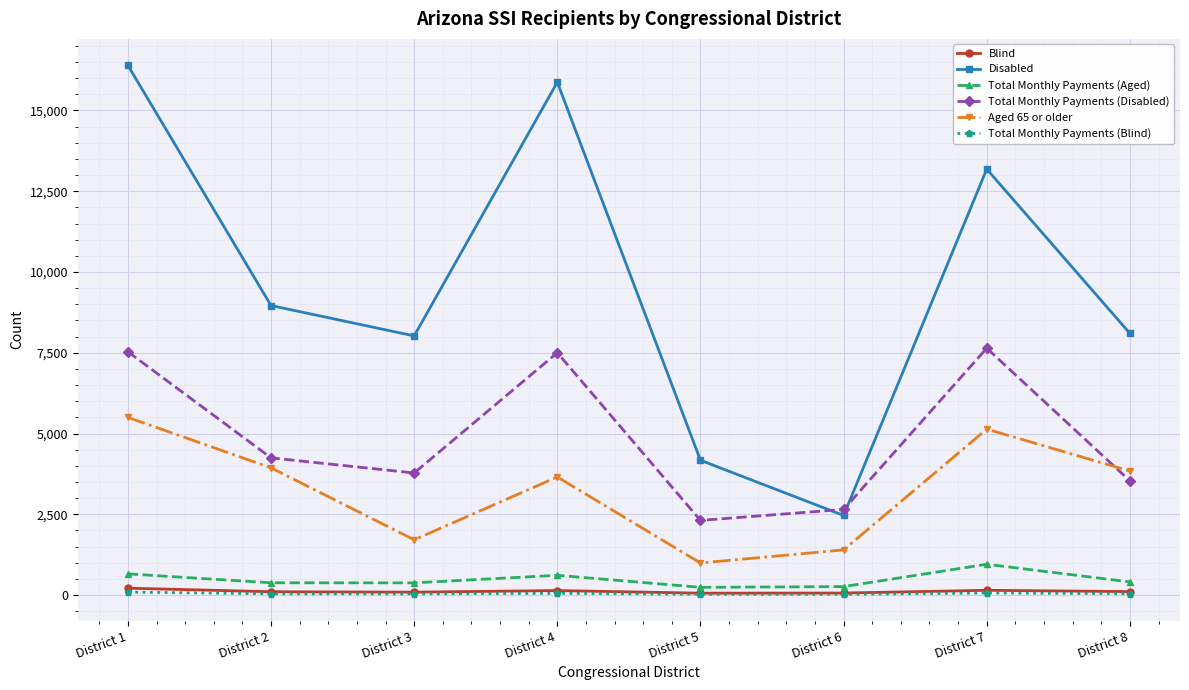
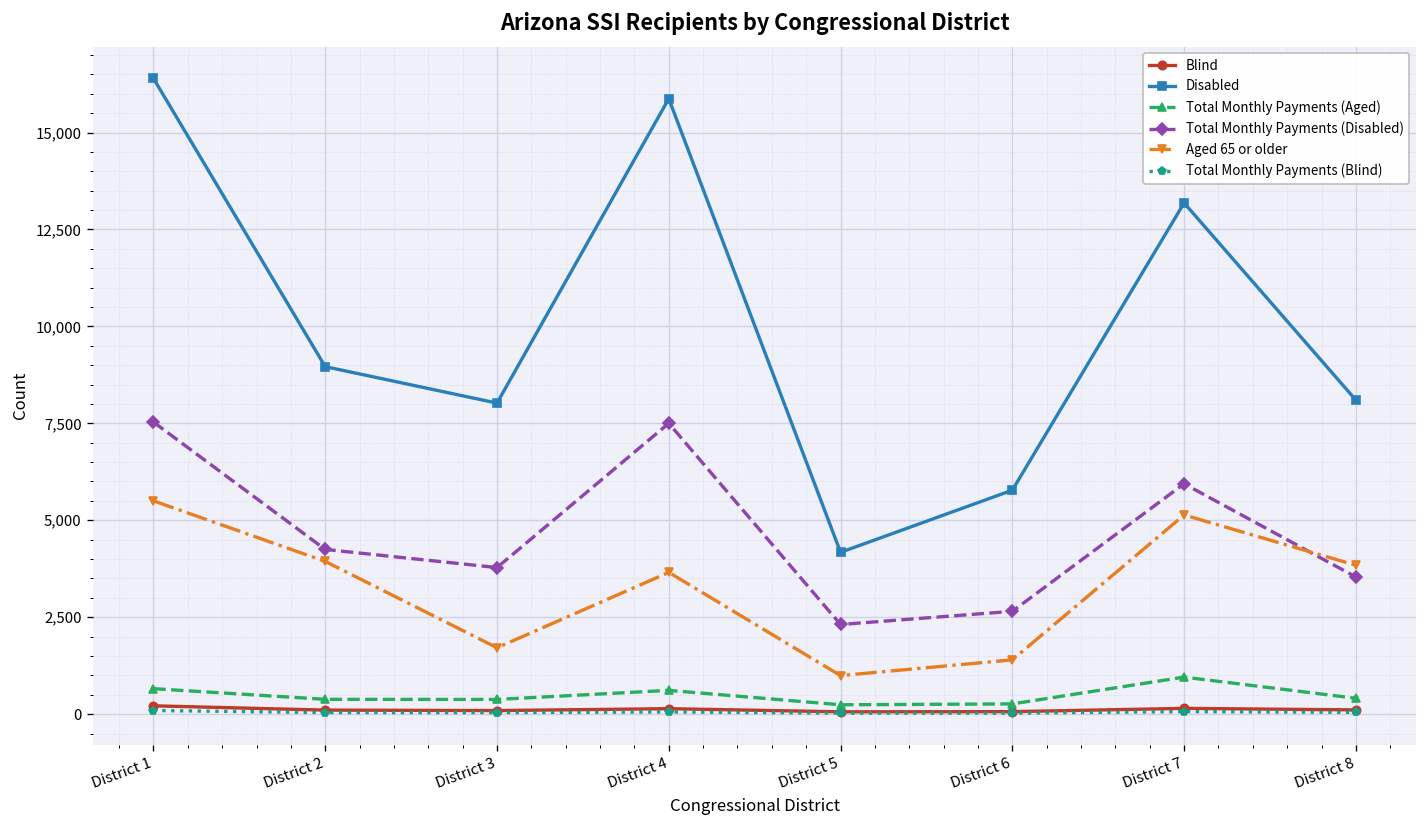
Disabled, District 6: 2,500 -> 5,800
Total Monthly Payments (Disabled), District 7: 7,600 -> 5,900
